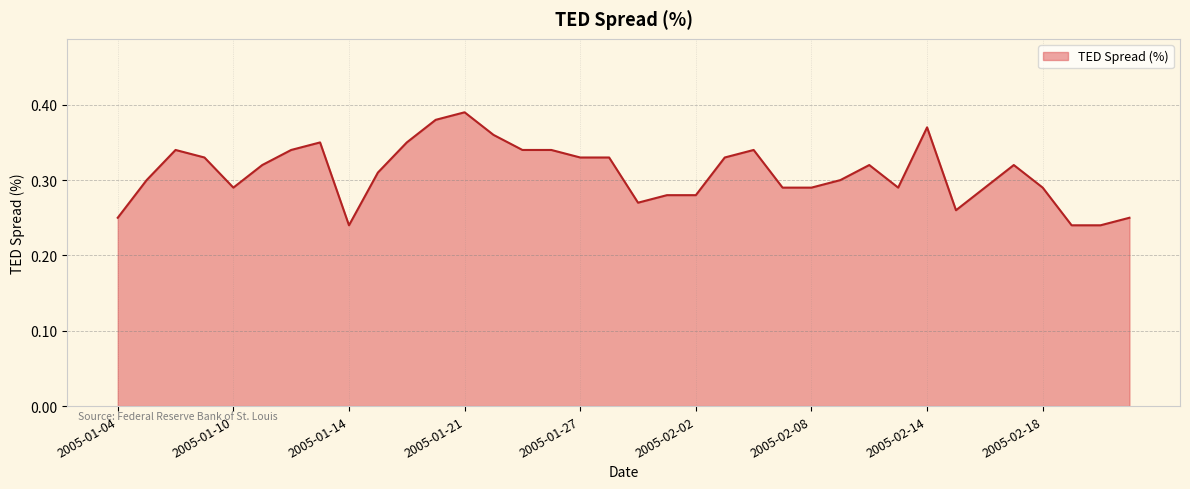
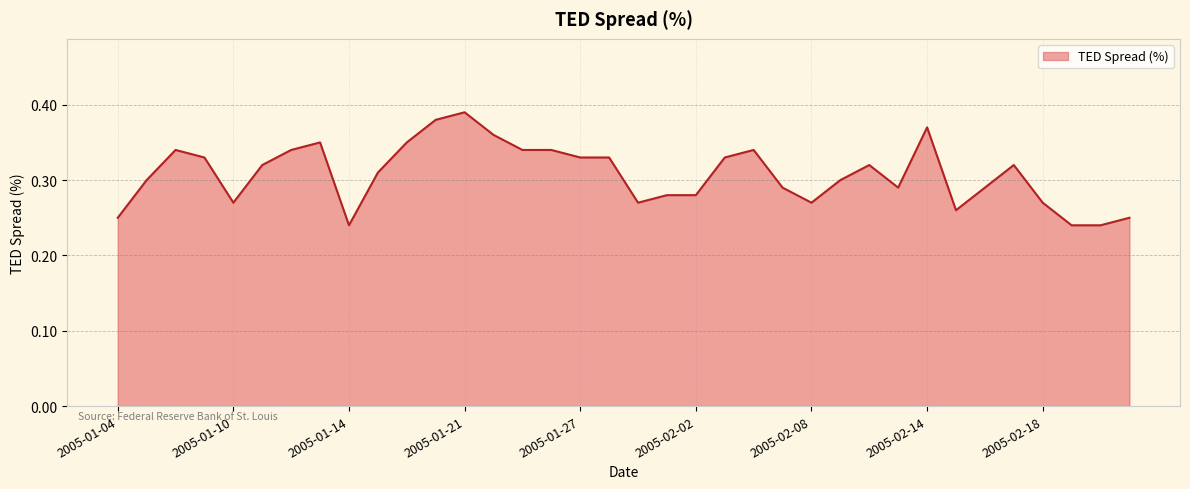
2005-01-10: 0.29 -> 0.27
2005-02-08: 0.29 -> 0.27
2005-02-18: 0.29 -> 0.27
